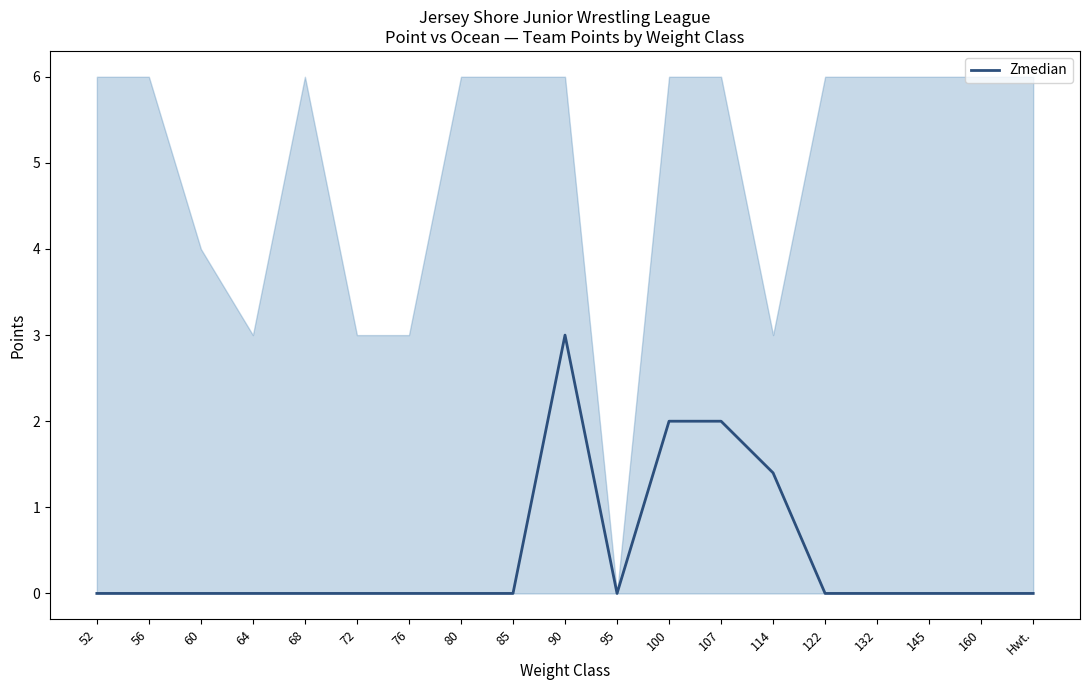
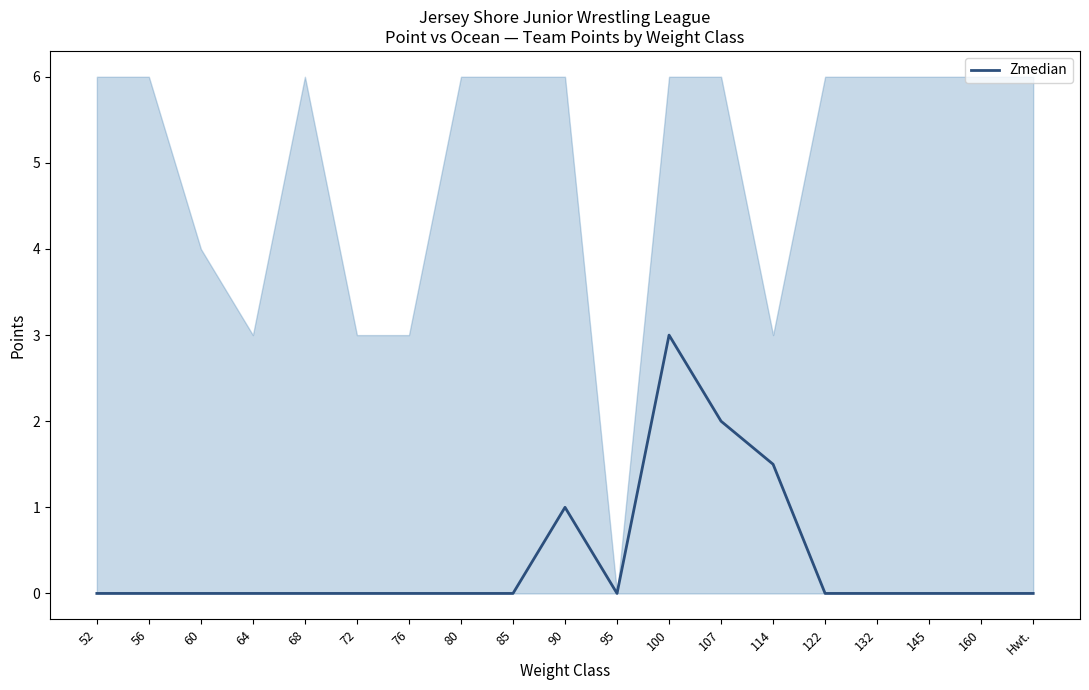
Zmedian, 90: 3 -> 1
Zmedian, 100: 2 -> 3
Zmedian, 114: 1.4 -> 1.5
